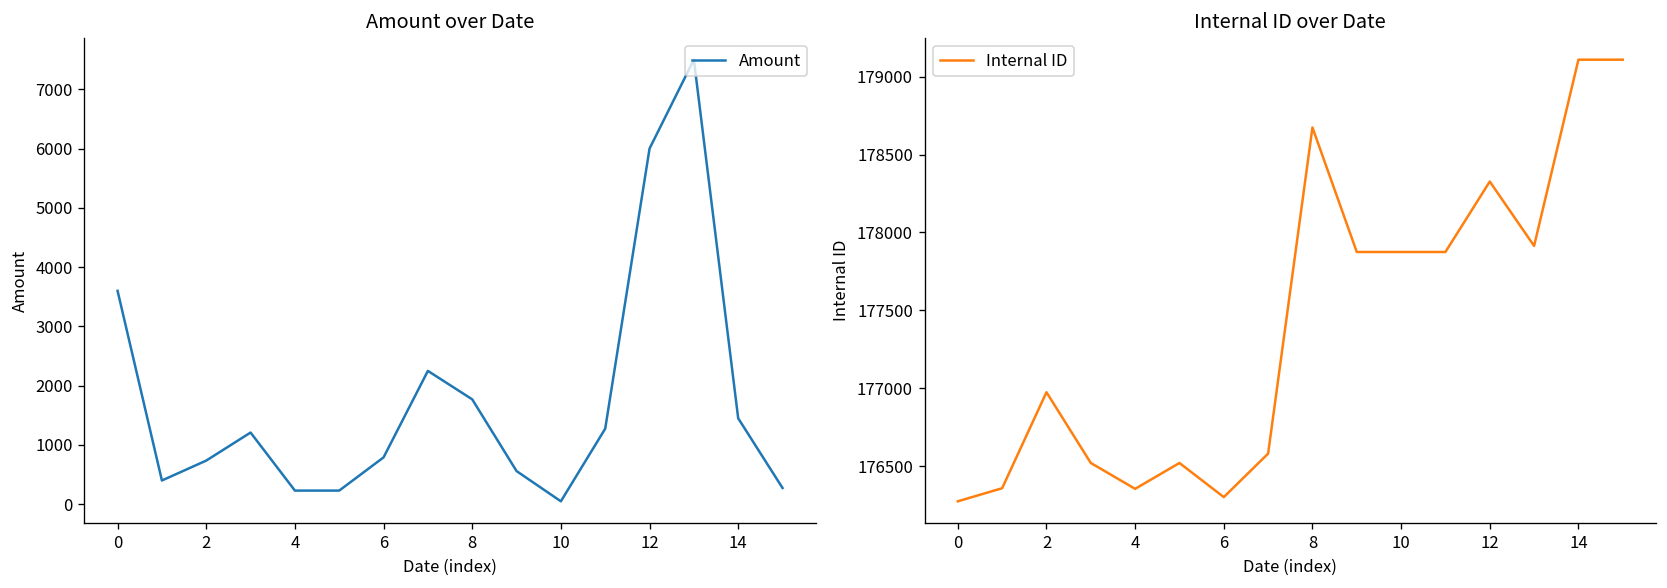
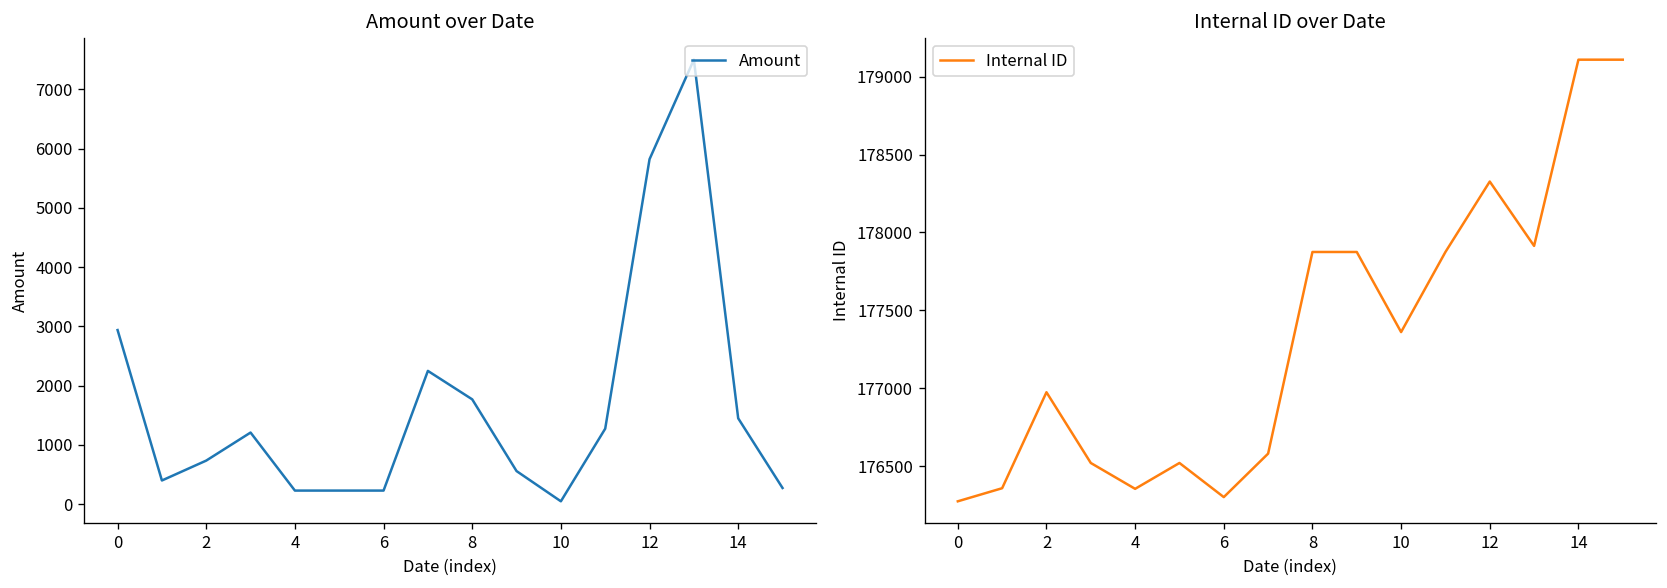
Amount over Date, 0: 3600 -> 2900
Amount over Date, 6: 800 -> 200
Amount over Date, 12: 6000 -> 5800
Internal ID over Date, 8: 178670 -> 177880
Internal ID over Date, 10: 177880 -> 177360
